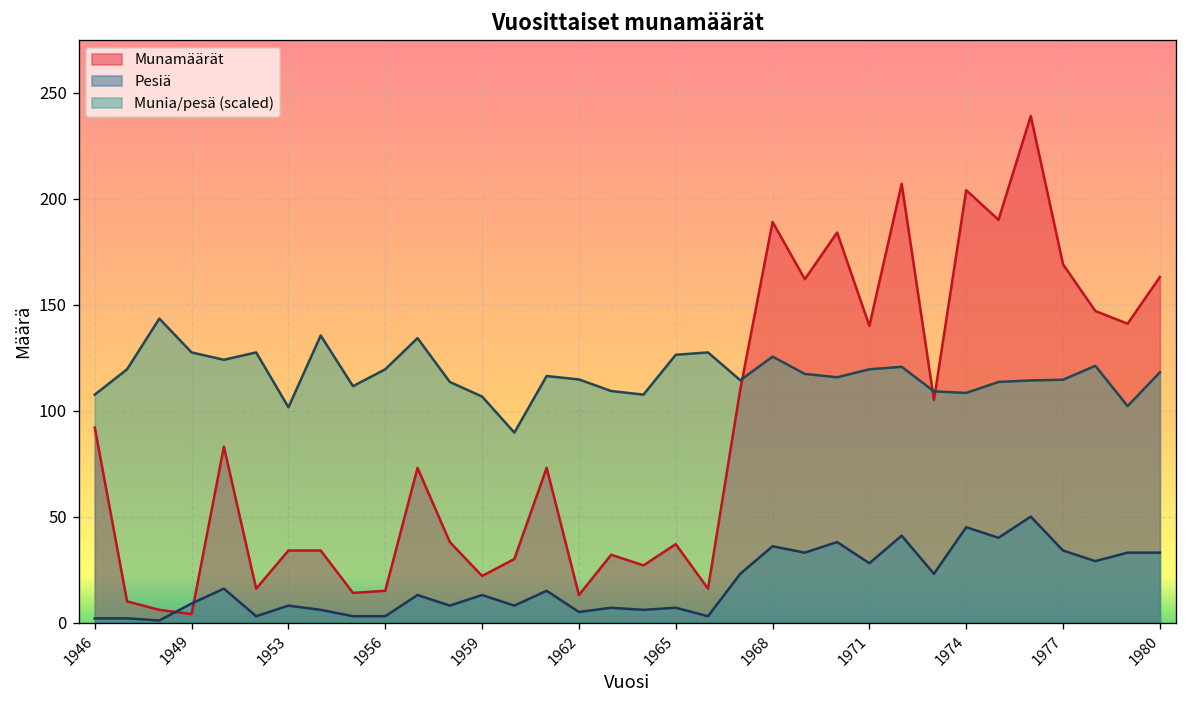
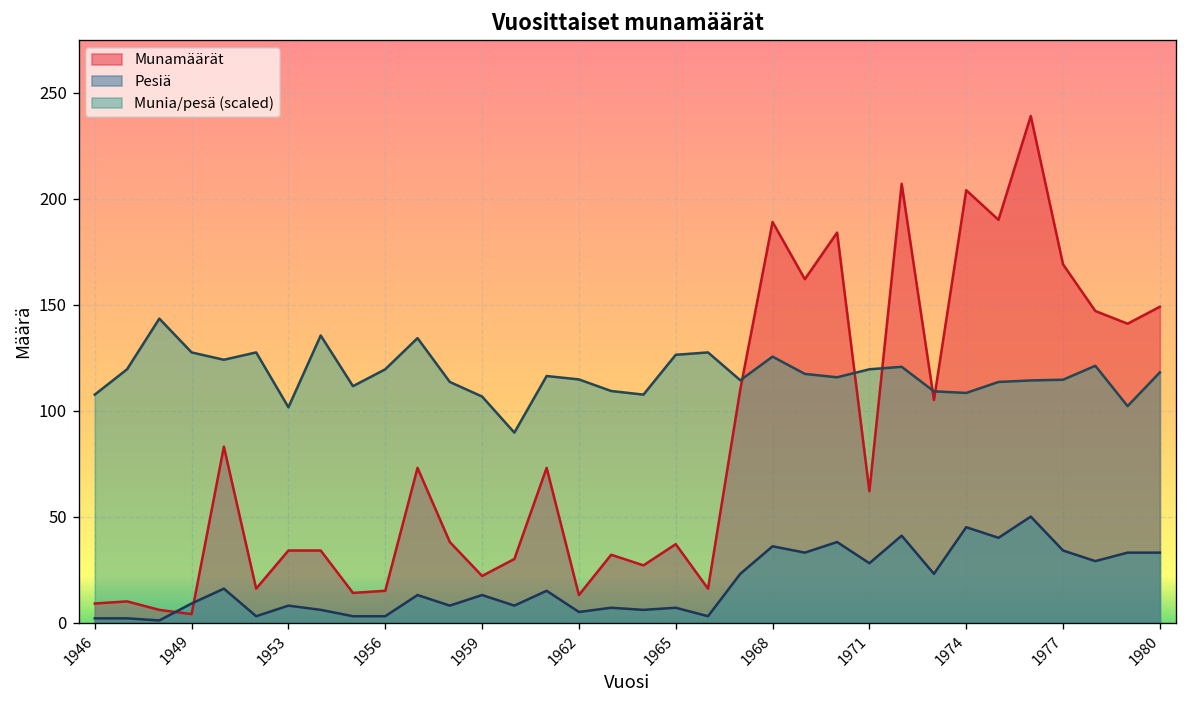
Munamäärät, 1946: 92 -> 9
Munamäärät, 1971: 140 -> 62
Munamäärät, 1980: 163 -> 149
